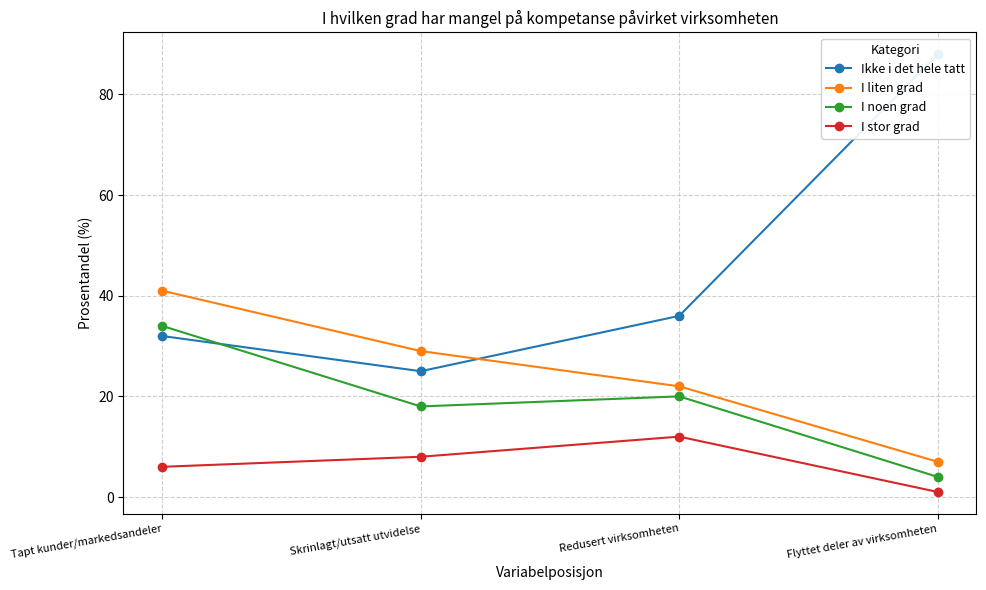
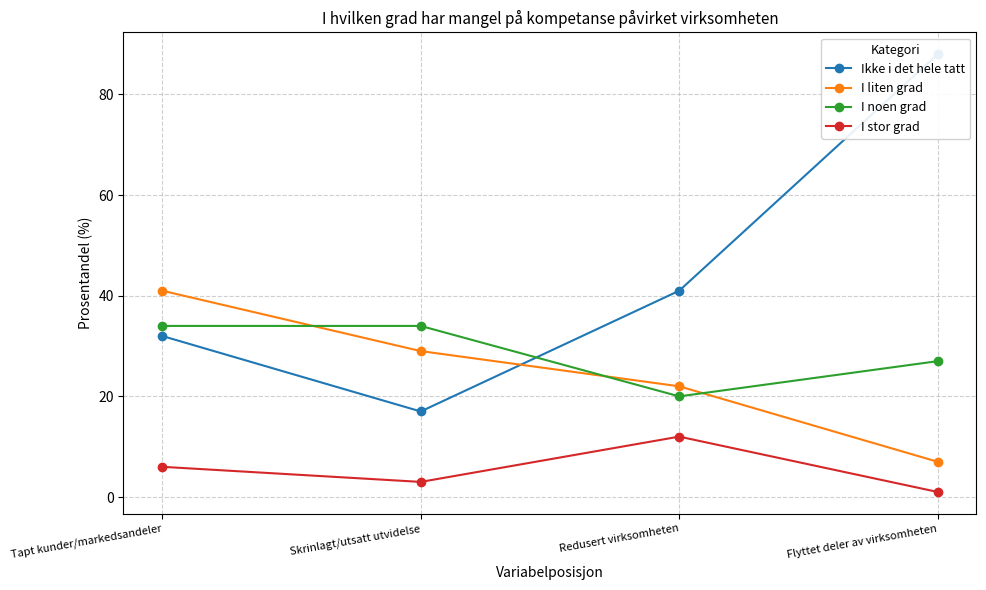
Ikke i det hele tatt, Skrinlagt/utsatt utvidelse: 25 -> 17
I noen grad, Skrinlagt/utsatt utvidelse: 18 -> 34
I stor grad, Skrinlagt/utsatt utvidelse: 8 -> 3
Ikke i det hele tatt, Redusert virksomheten: 36 -> 41
I noen grad, Flyttet deler av virksomheten: 4 -> 27
